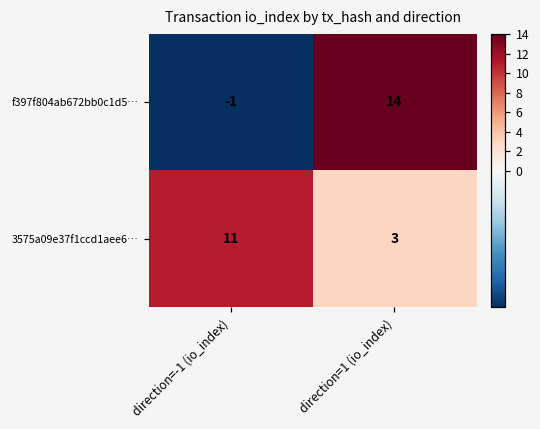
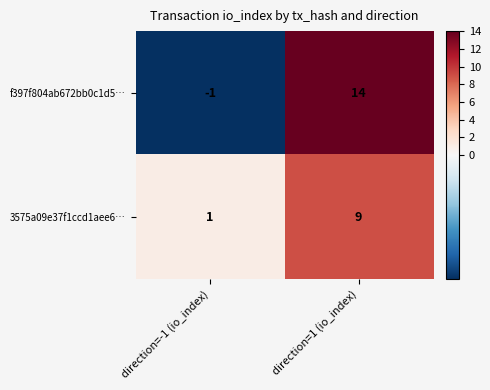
3575a09e37f1ccd1aee6…, direction=-1 (io_index): 11 -> 1
3575a09e37f1ccd1aee6…, direction=1 (io_index): 3 -> 9
